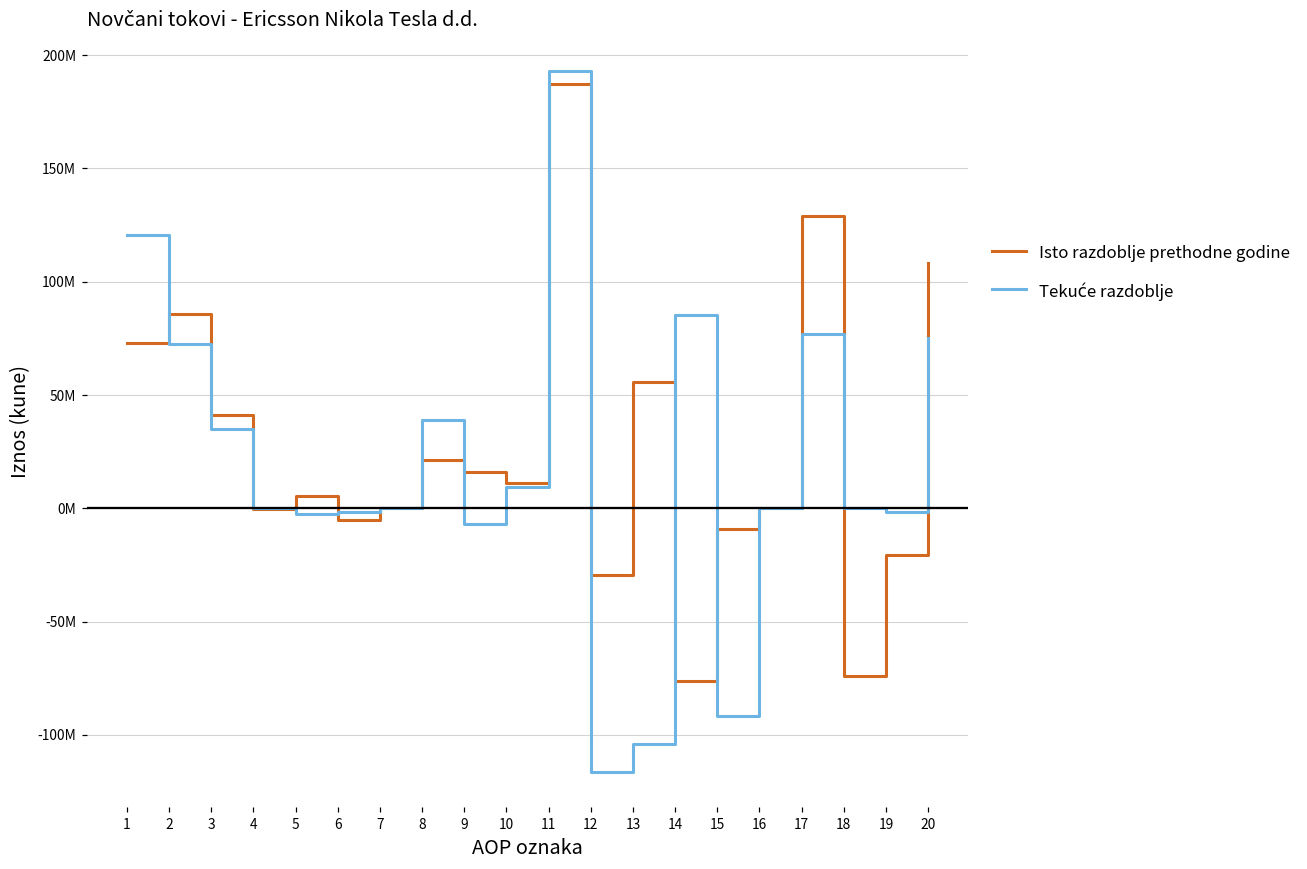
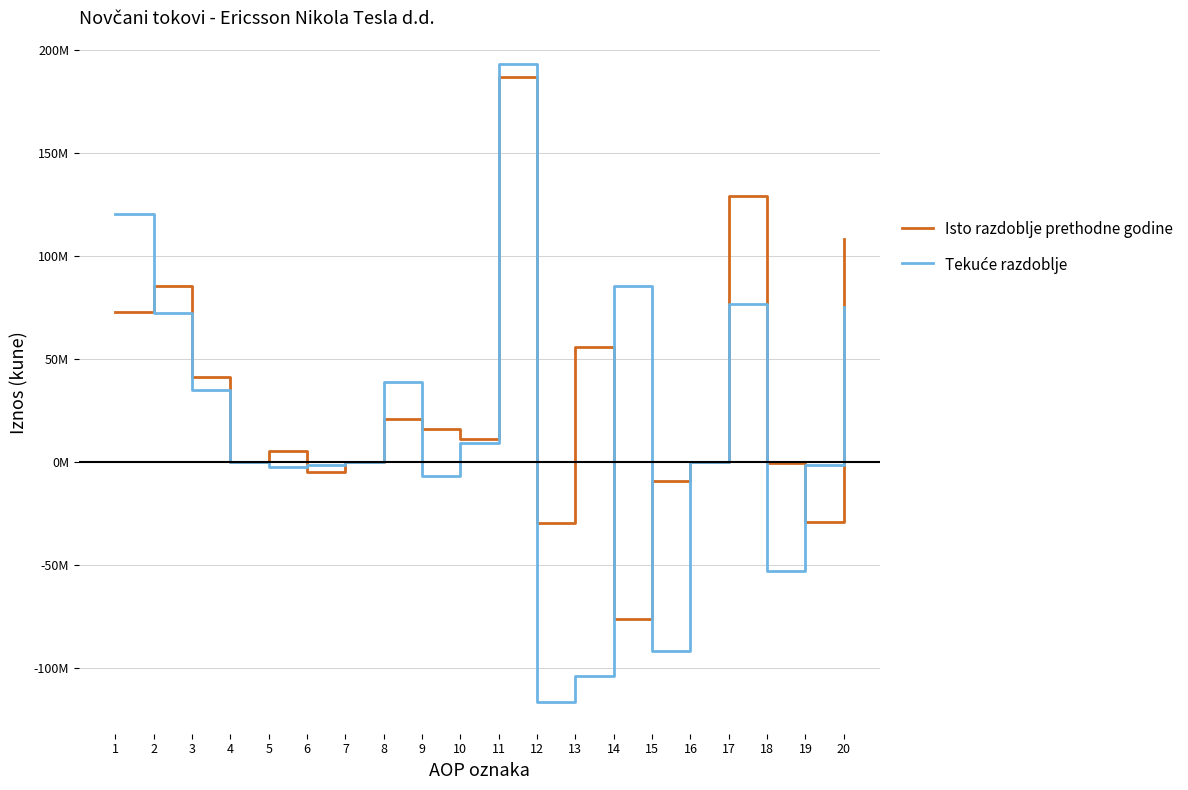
Isto razdoblje prethodne godine, 18: -74000000 -> 0
Tekuće razdoblje, 18: 0 -> -53000000
Isto razdoblje prethodne godine, 19: -21000000 -> -29000000
